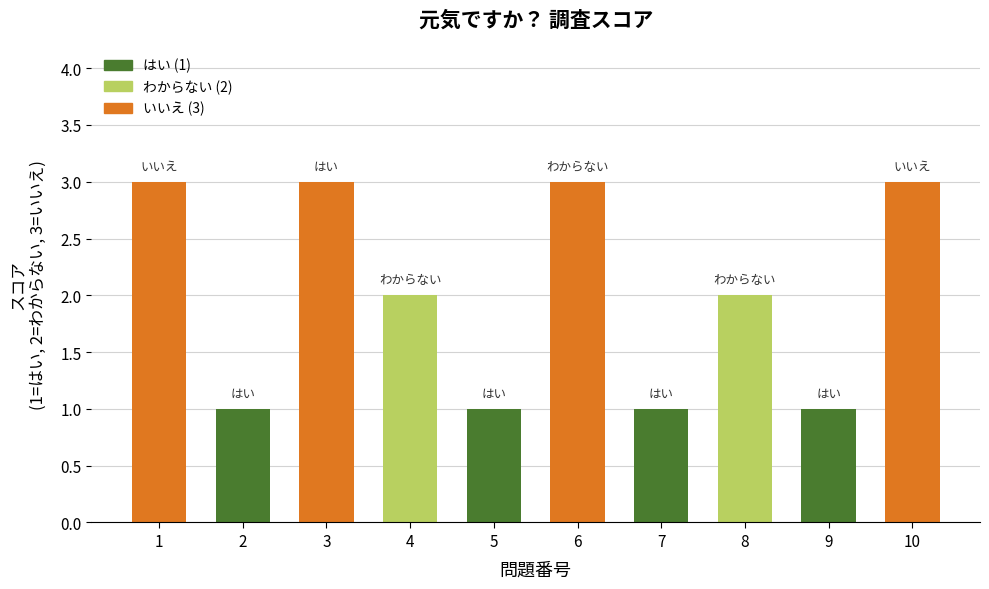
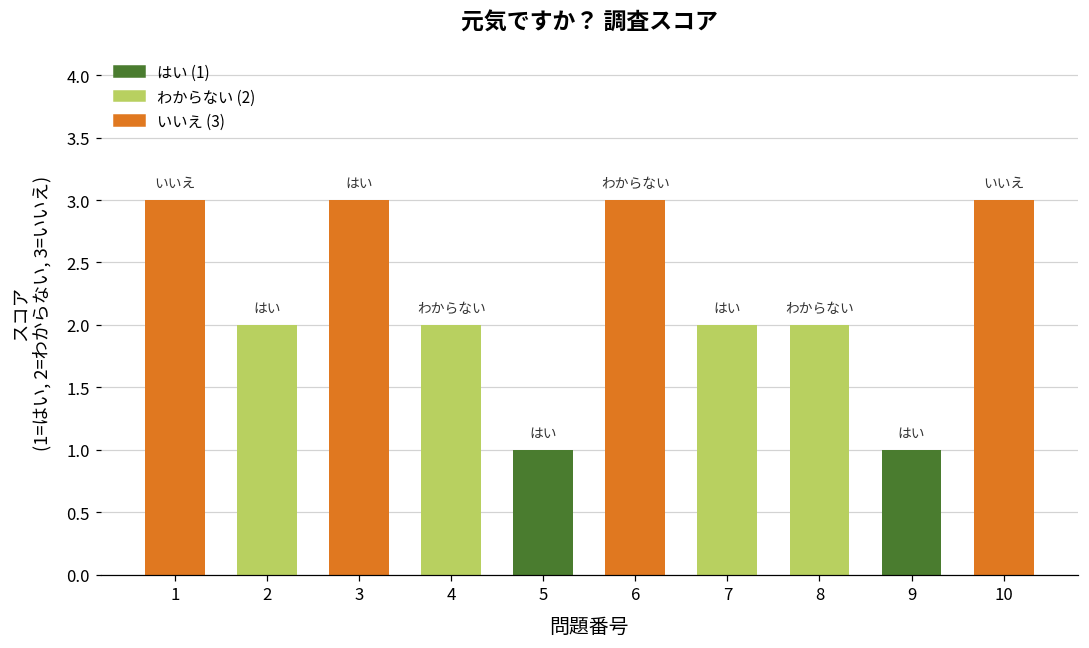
2: 1 -> 2
7: 1 -> 2
